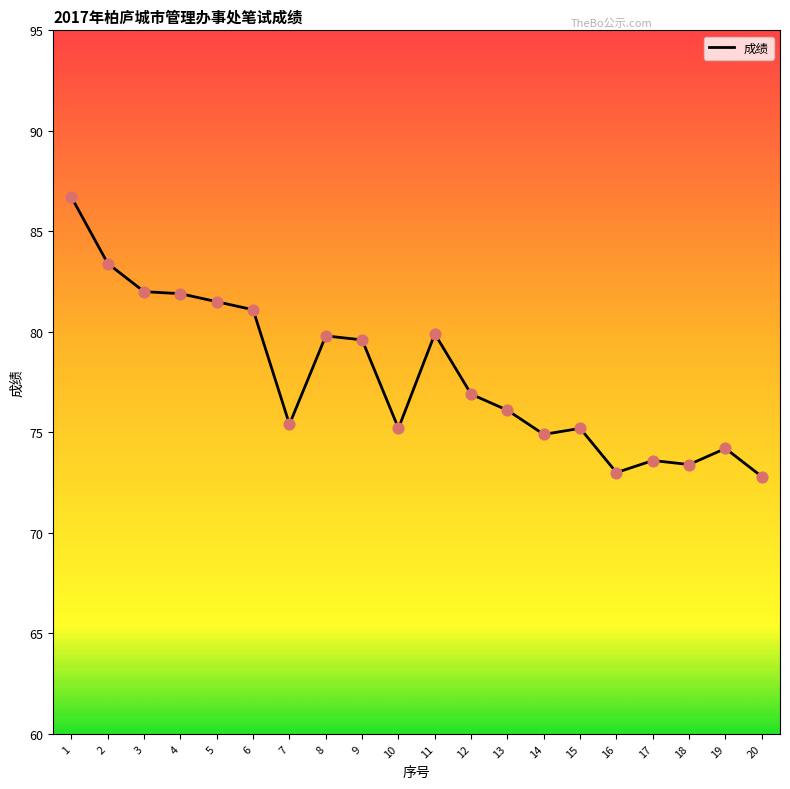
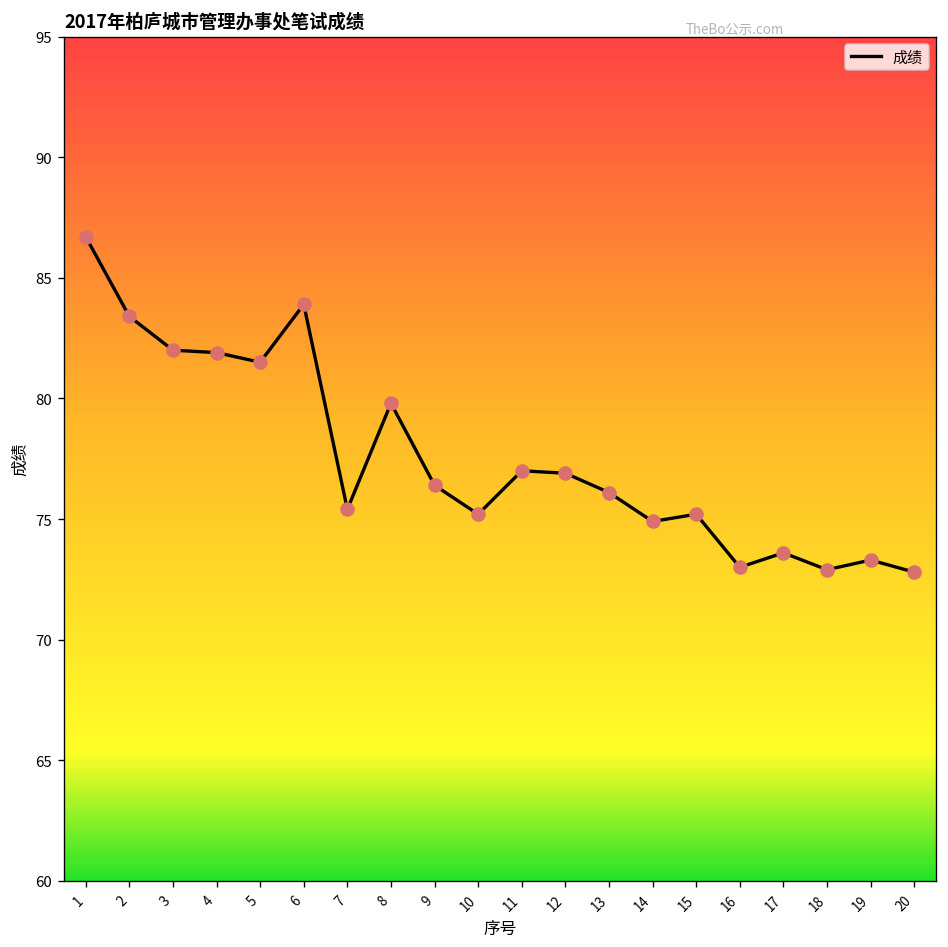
6: 81.1 -> 83.9
9: 79.6 -> 76.4
11: 79.9 -> 77.0
18: 73.4 -> 72.9
19: 74.2 -> 73.3
